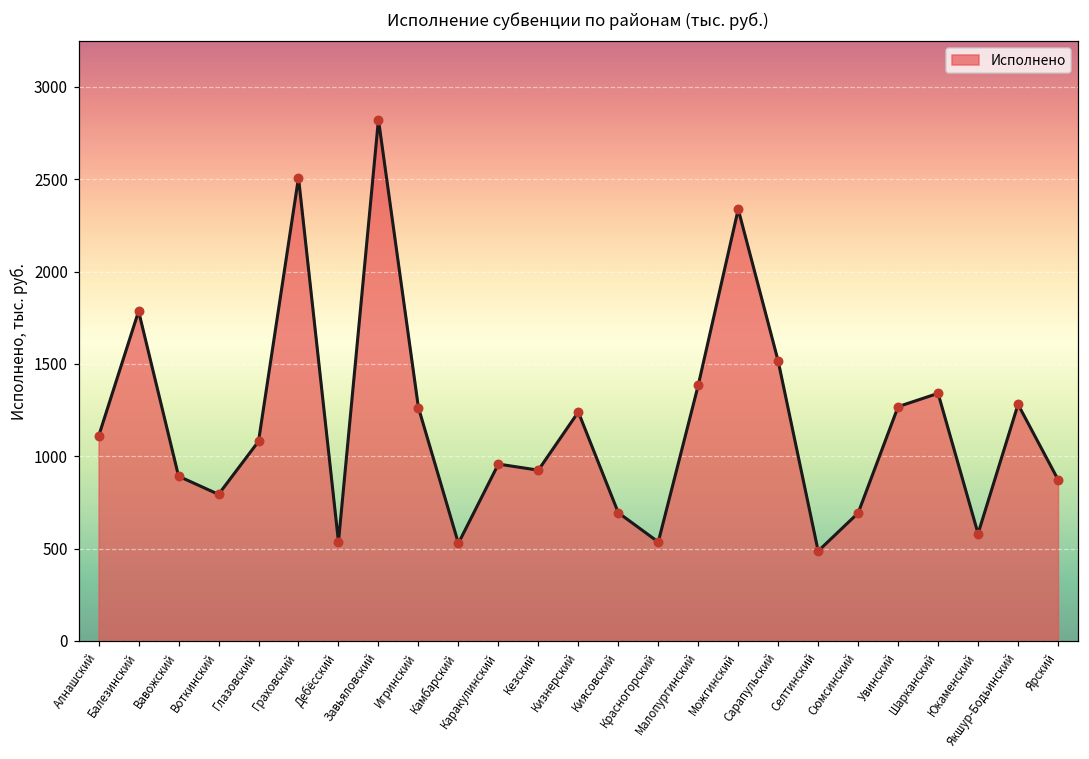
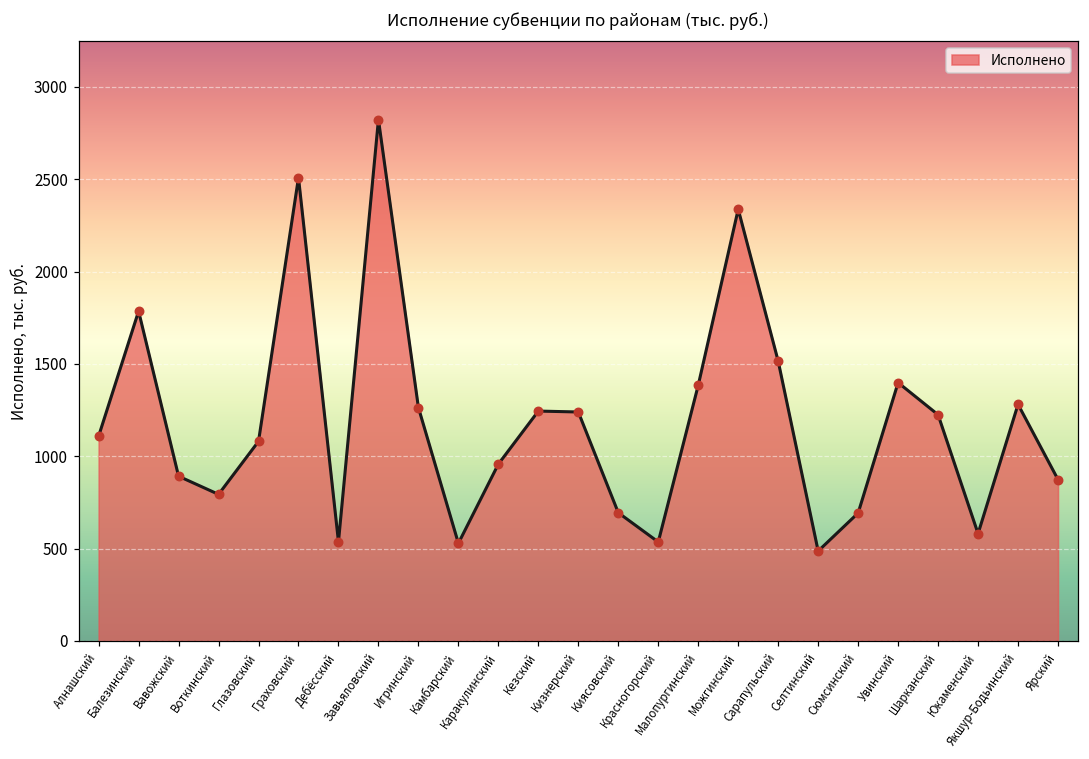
Кезский: 930 -> 1250
Увинский: 1270 -> 1400
Шарканский: 1340 -> 1230
